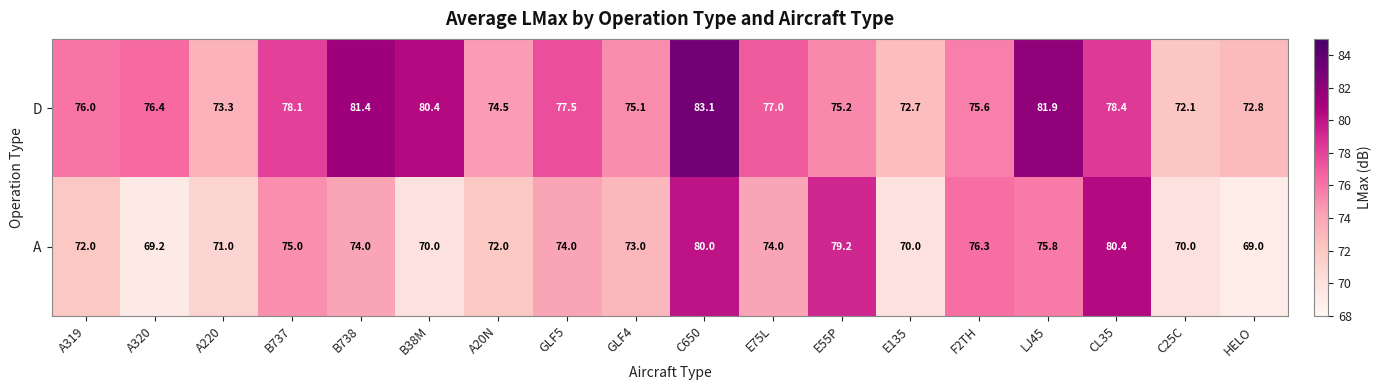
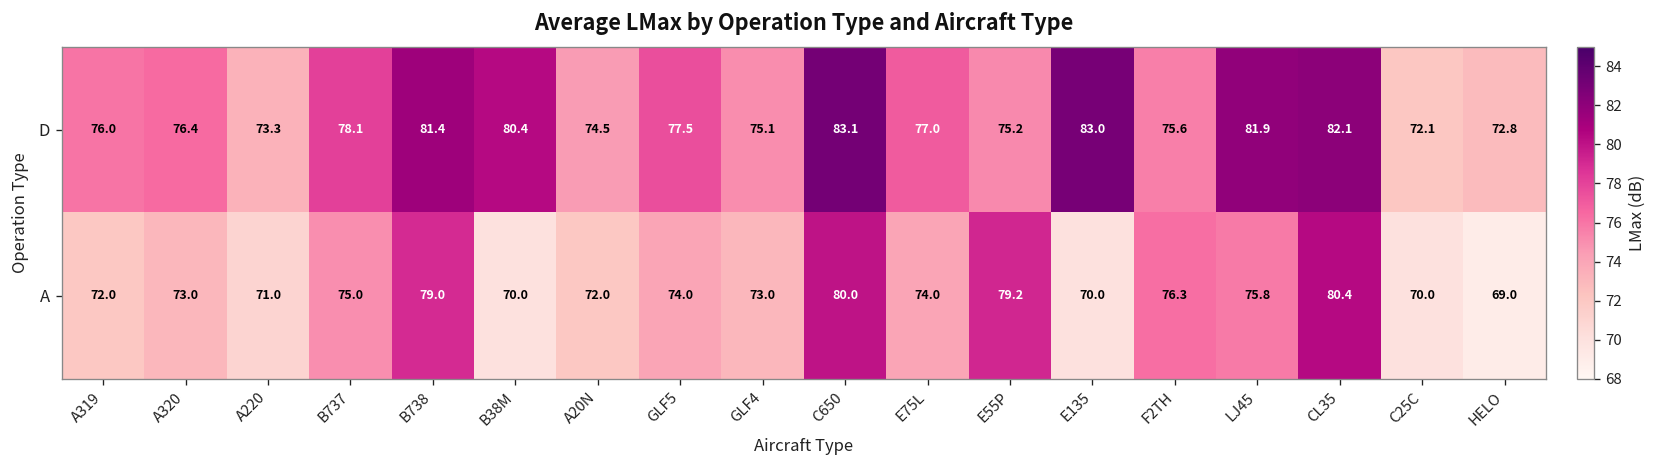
D, E135: 72.7 -> 83.0
D, CL35: 78.4 -> 82.1
A, A320: 69.2 -> 73.0
A, B738: 74.0 -> 79.0
